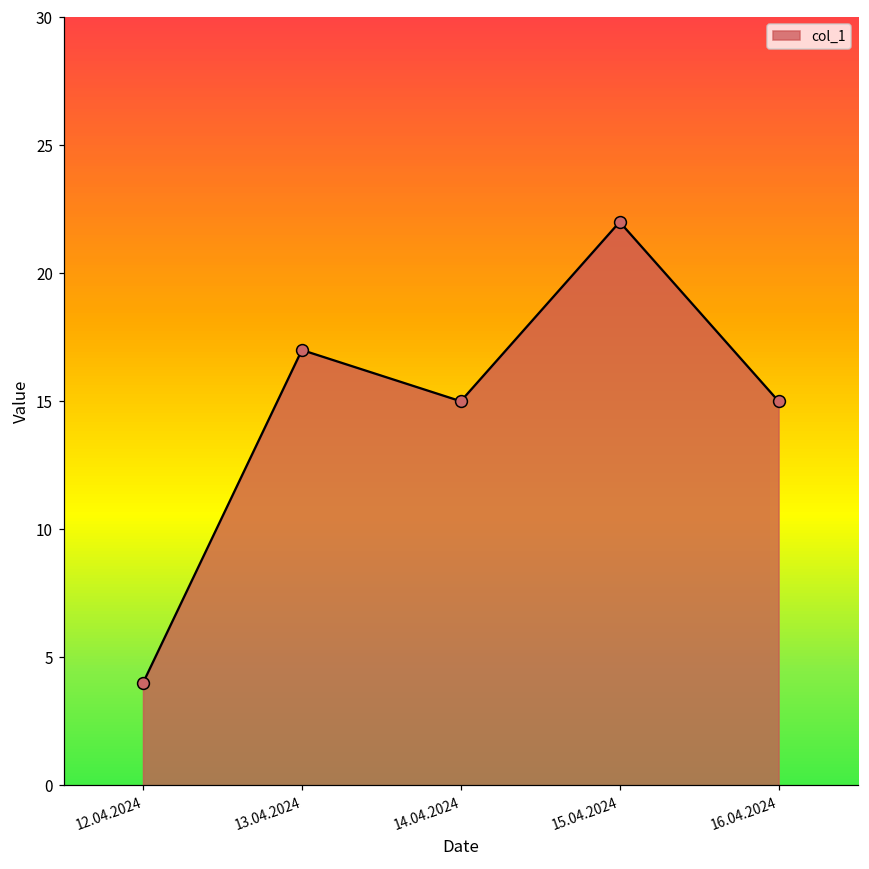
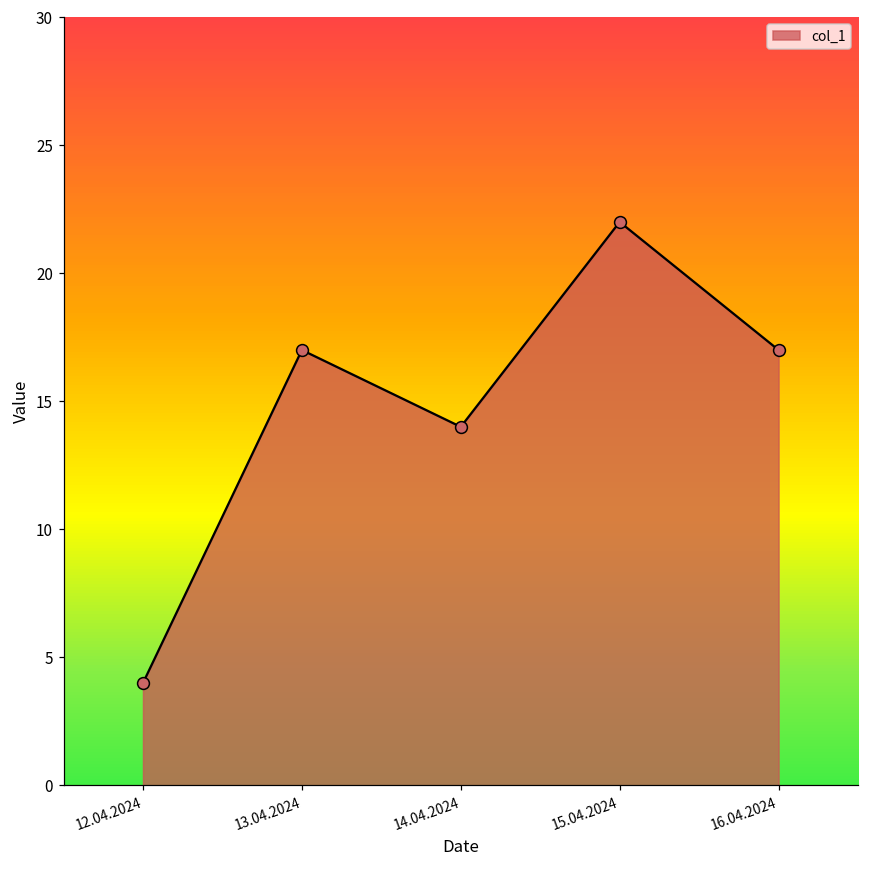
14.04.2024: 15 -> 14
16.04.2024: 15 -> 17
